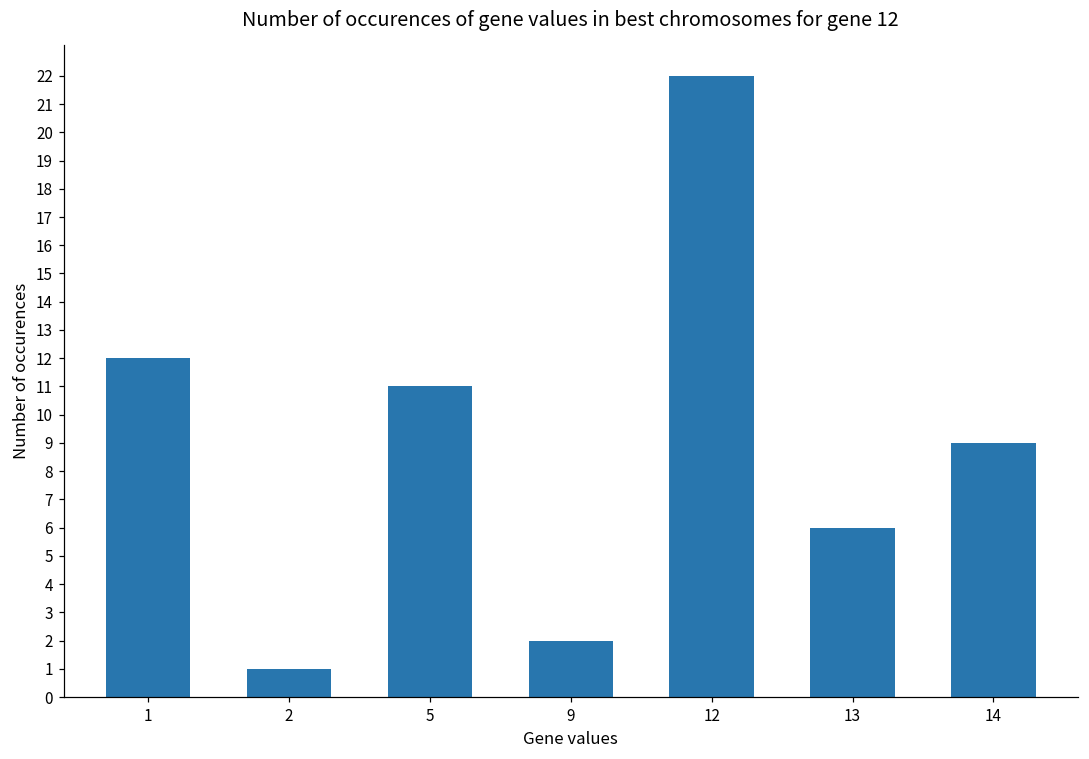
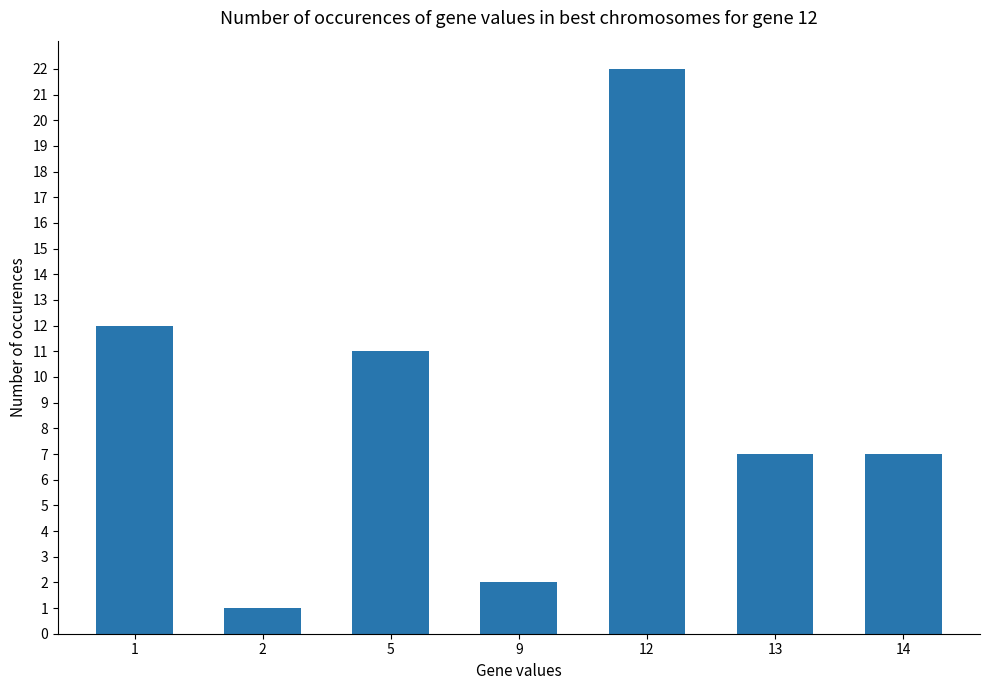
13: 6 -> 7
14: 9 -> 7
